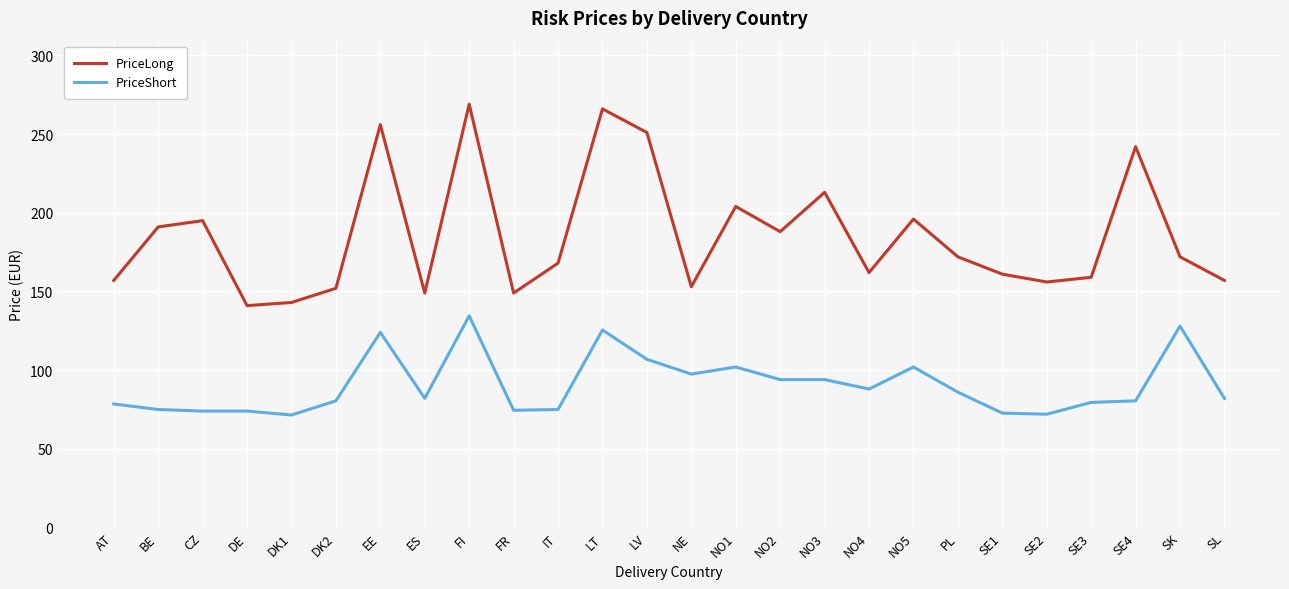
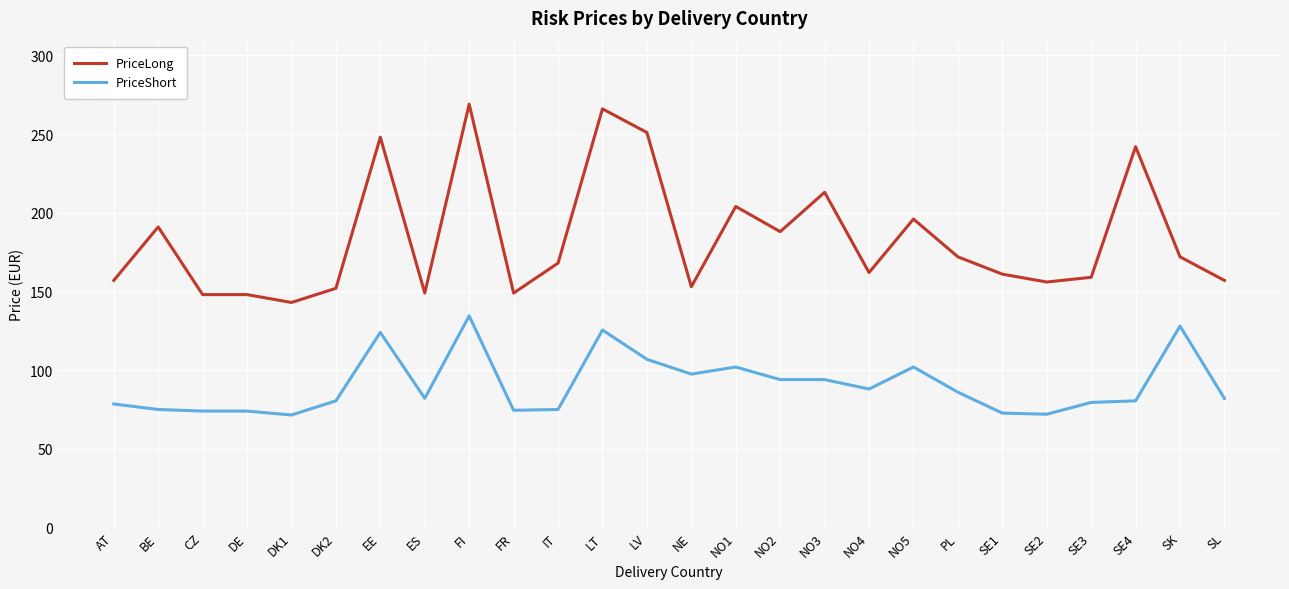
PriceLong, CZ: 195 -> 148
PriceLong, DE: 141 -> 148
PriceLong, EE: 256 -> 248
